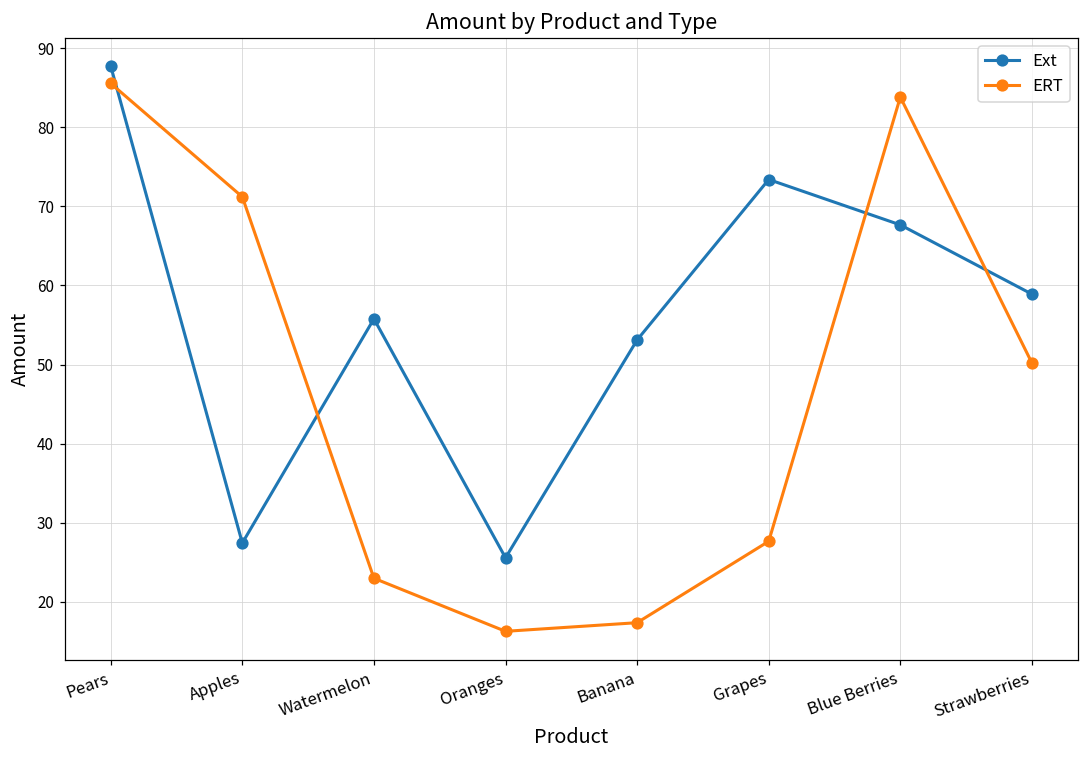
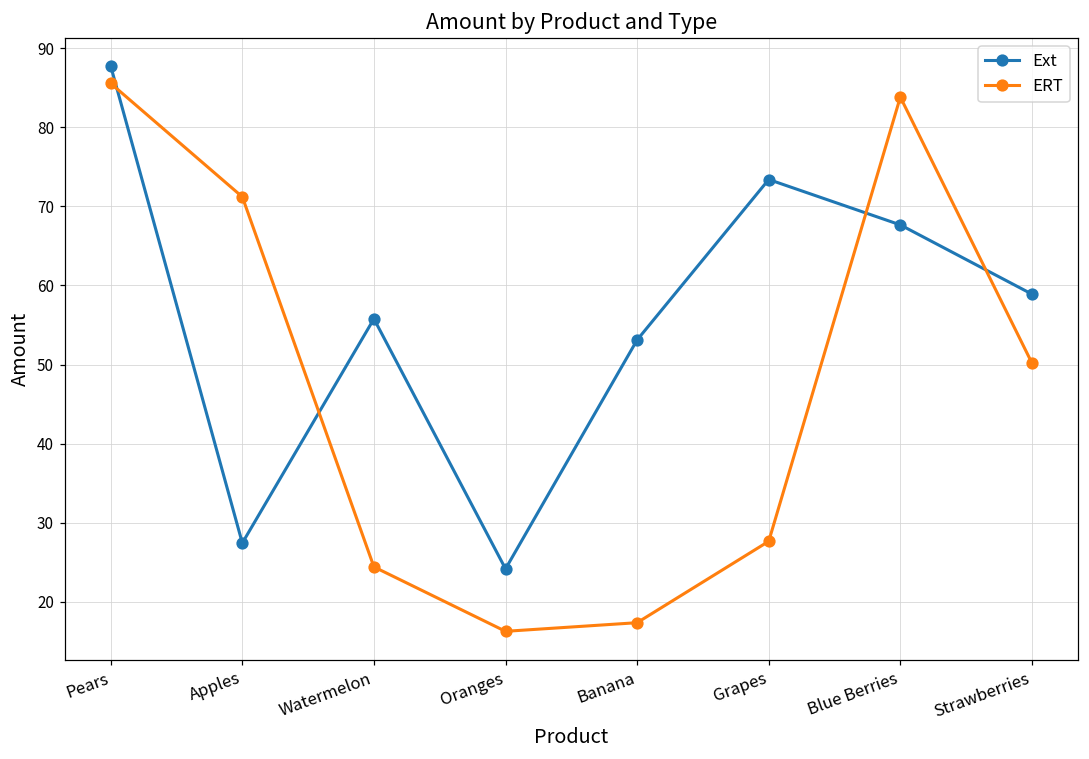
ERT, Watermelon: 23 -> 24
Ext, Oranges: 26 -> 24
